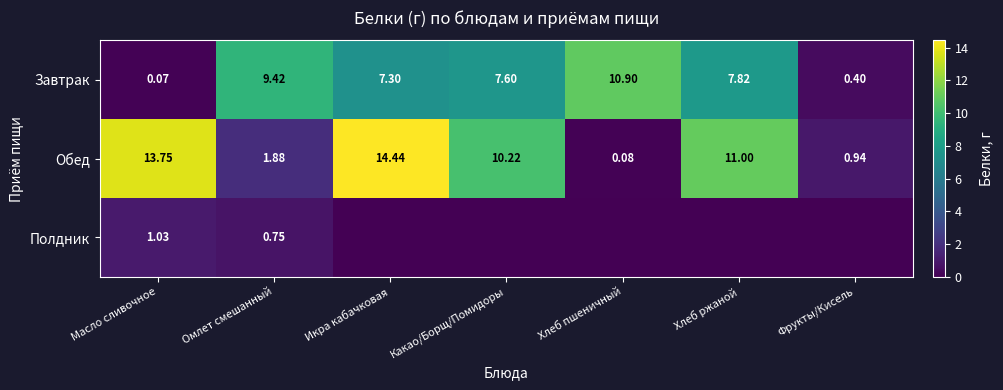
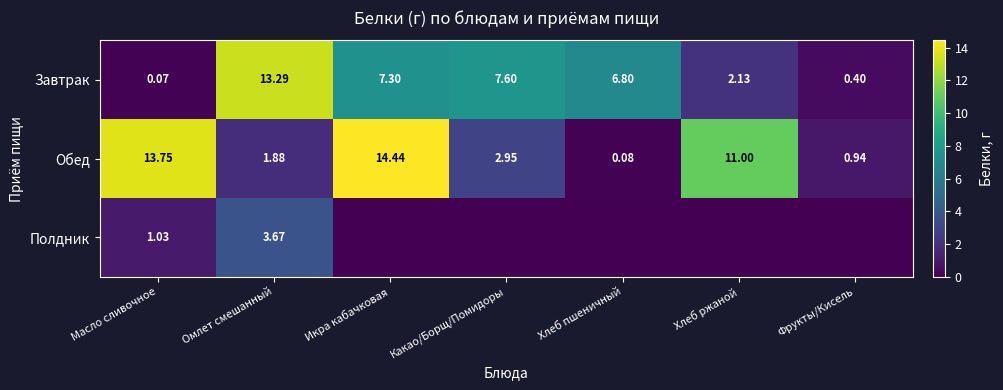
Завтрак, Омлет смешанный: 9.42 -> 13.29
Завтрак, Хлеб пшеничный: 10.90 -> 6.80
Завтрак, Хлеб ржаной: 7.82 -> 2.13
Обед, Какао/Борщ/Помидоры: 10.22 -> 2.95
Полдник, Омлет смешанный: 0.75 -> 3.67
